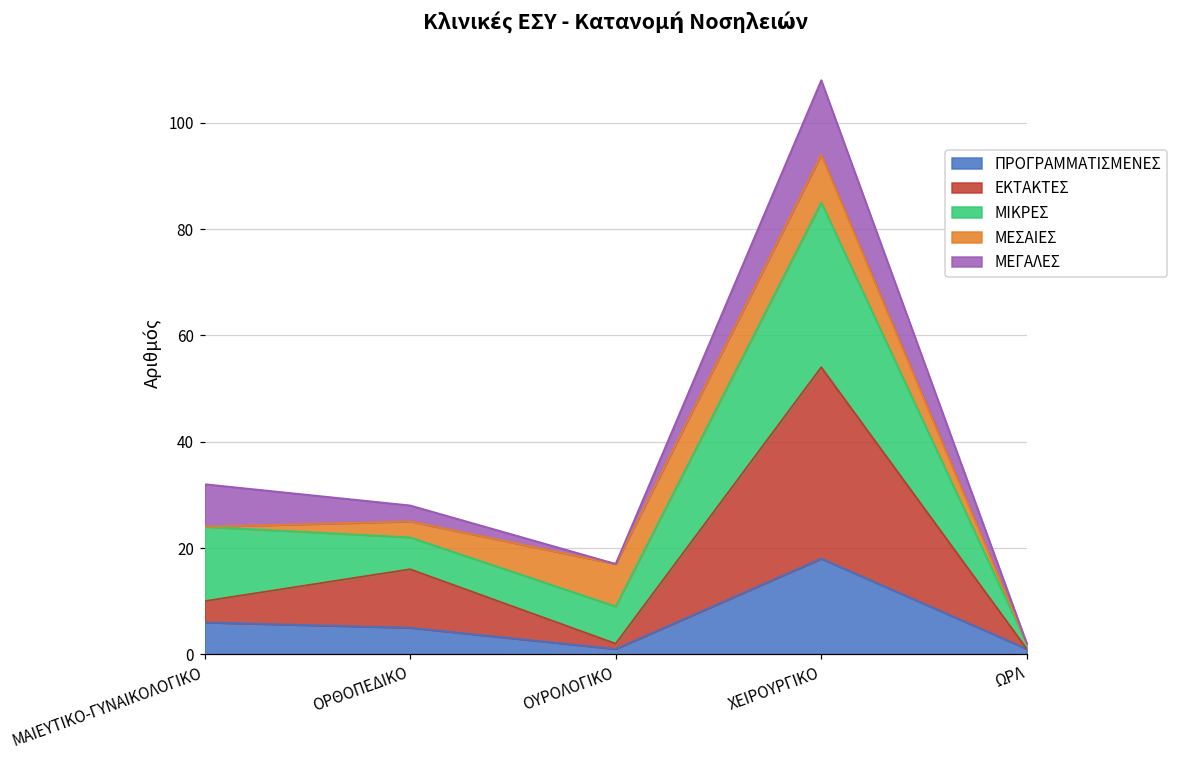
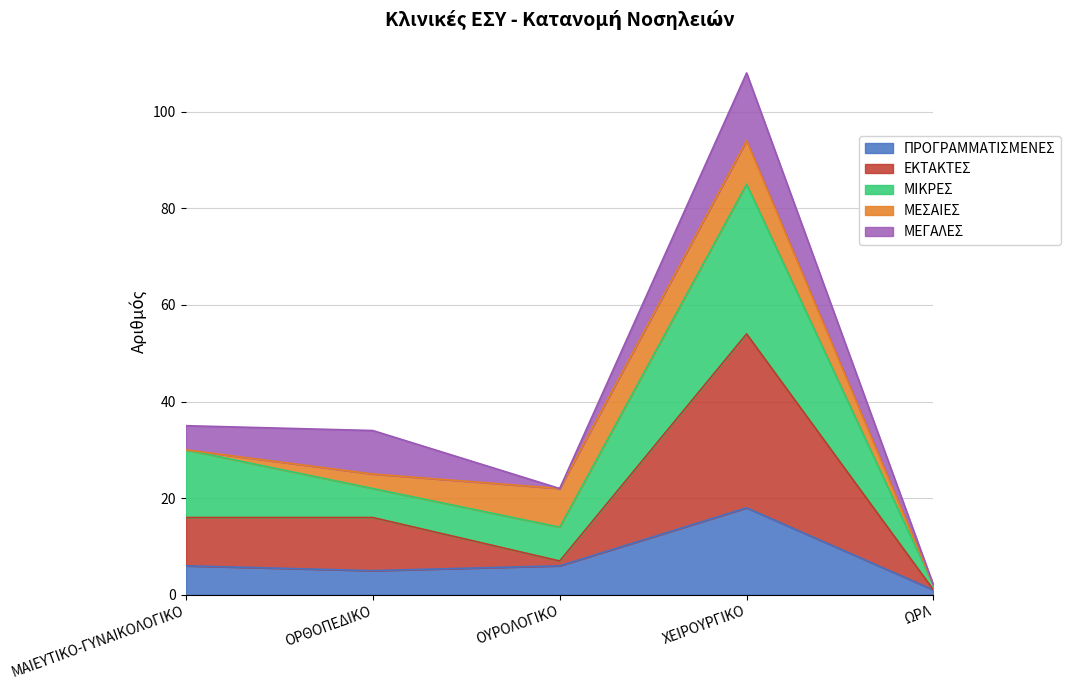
ΕΚΤΑΚΤΕΣ, ΜΑΙΕΥΤΙΚΟ-ΓΥΝΑΙΚΟΛΟΓΙΚΟ: 4 -> 10
ΜΕΓΑΛΕΣ, ΜΑΙΕΥΤΙΚΟ-ΓΥΝΑΙΚΟΛΟΓΙΚΟ: 8 -> 5
ΜΕΓΑΛΕΣ, ΟΡΘΟΠΕΔΙΚΟ: 3 -> 9
ΠΡΟΓΡΑΜΜΑΤΙΣΜΕΝΕΣ, ΟΥΡΟΛΟΓΙΚΟ: 1 -> 6
